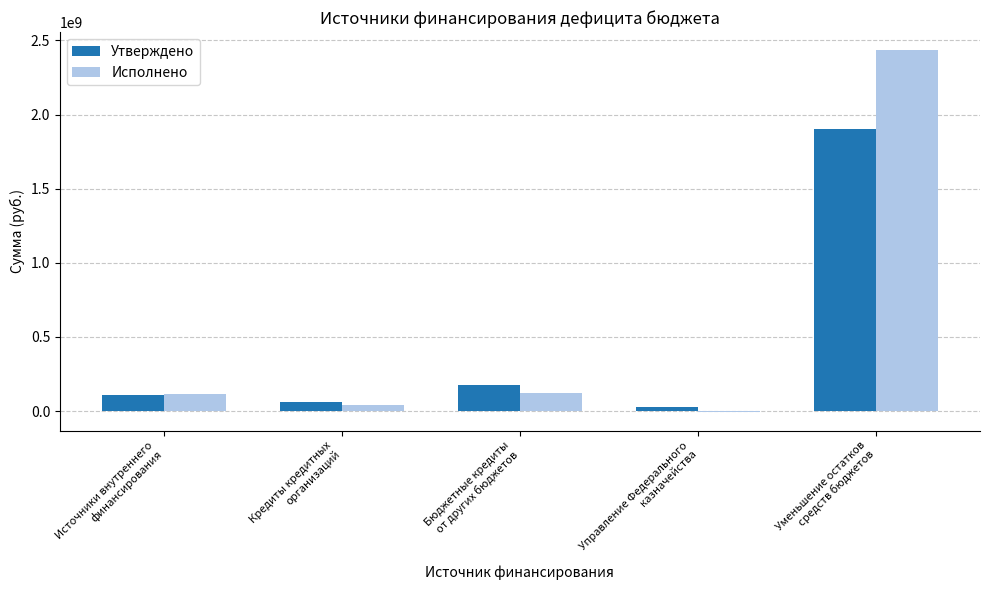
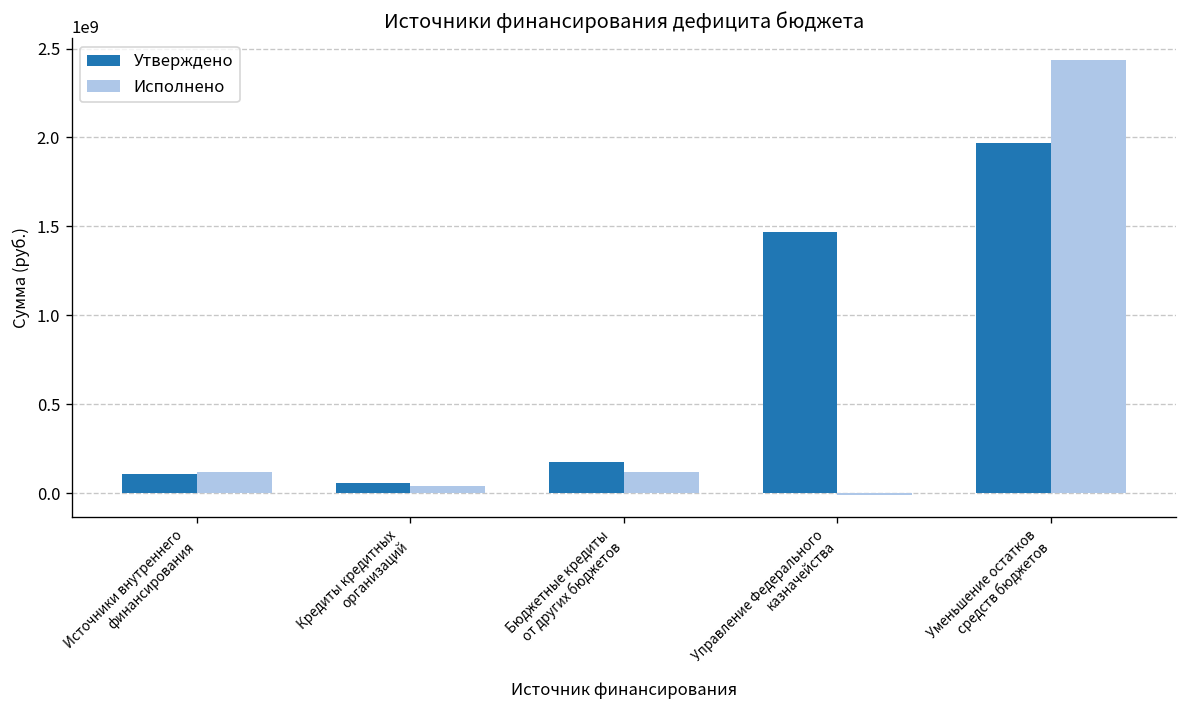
Утверждено, Управление Федерального казначейства: 20000000 -> 1470000000
Утверждено, Уменьшение остатков средств бюджетов: 1900000000 -> 1970000000
